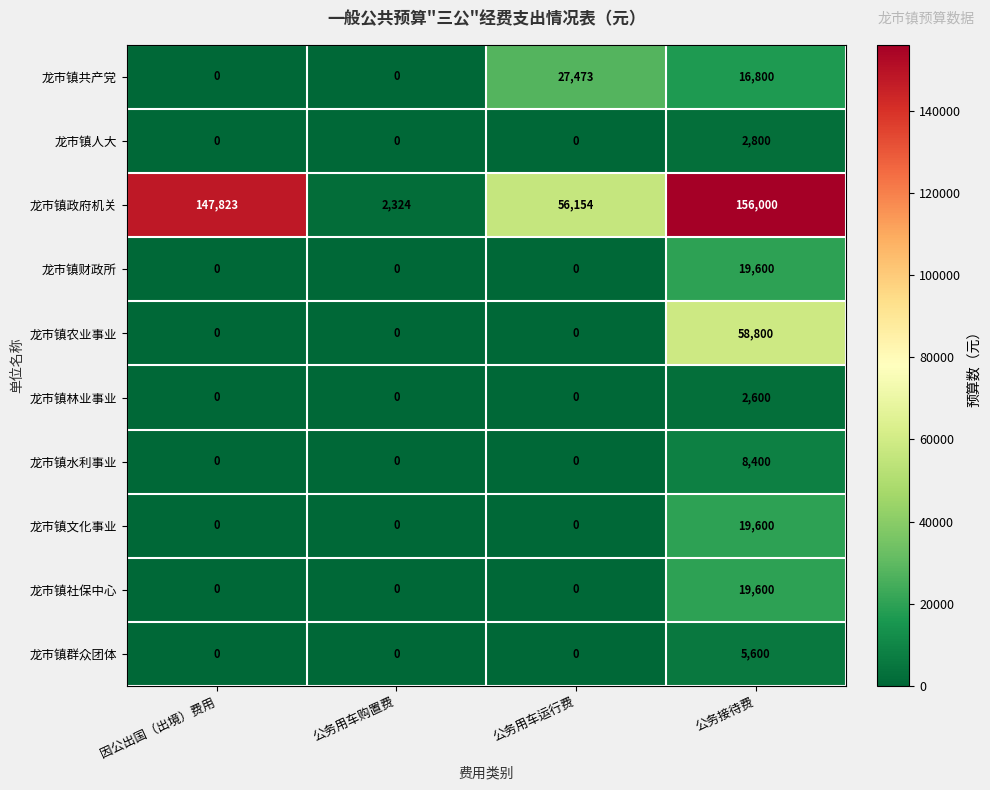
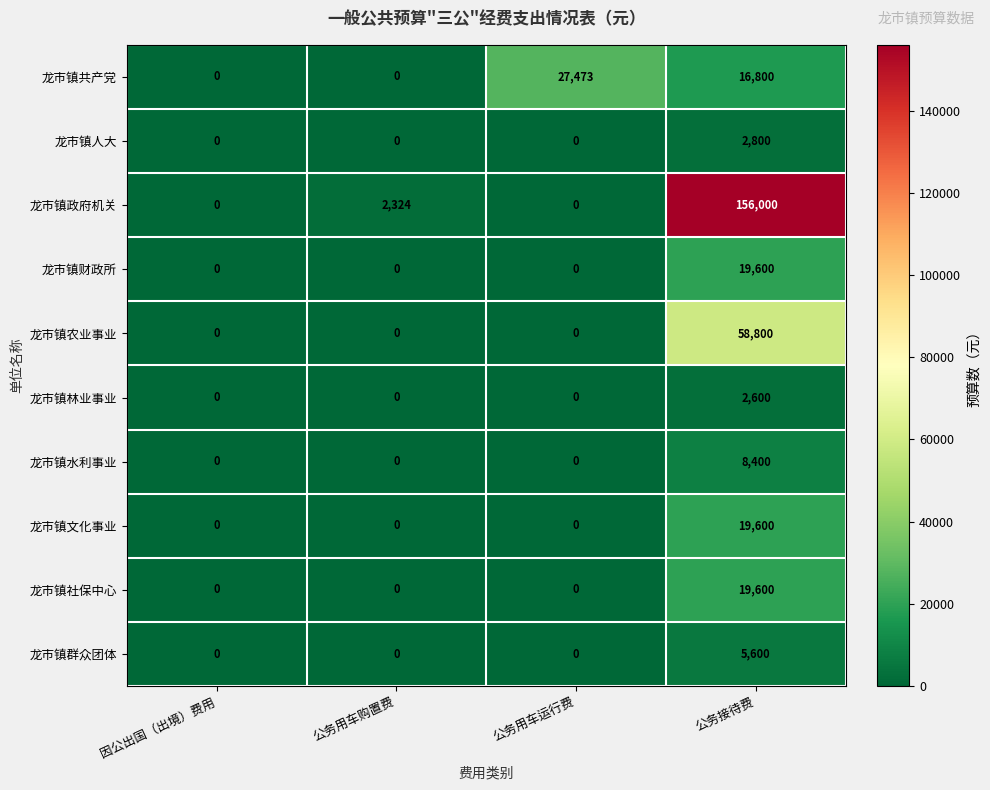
龙市镇政府机关, 因公出国（出境）费用: 147,823 -> 0
龙市镇政府机关, 公务用车运行费: 56,154 -> 0
